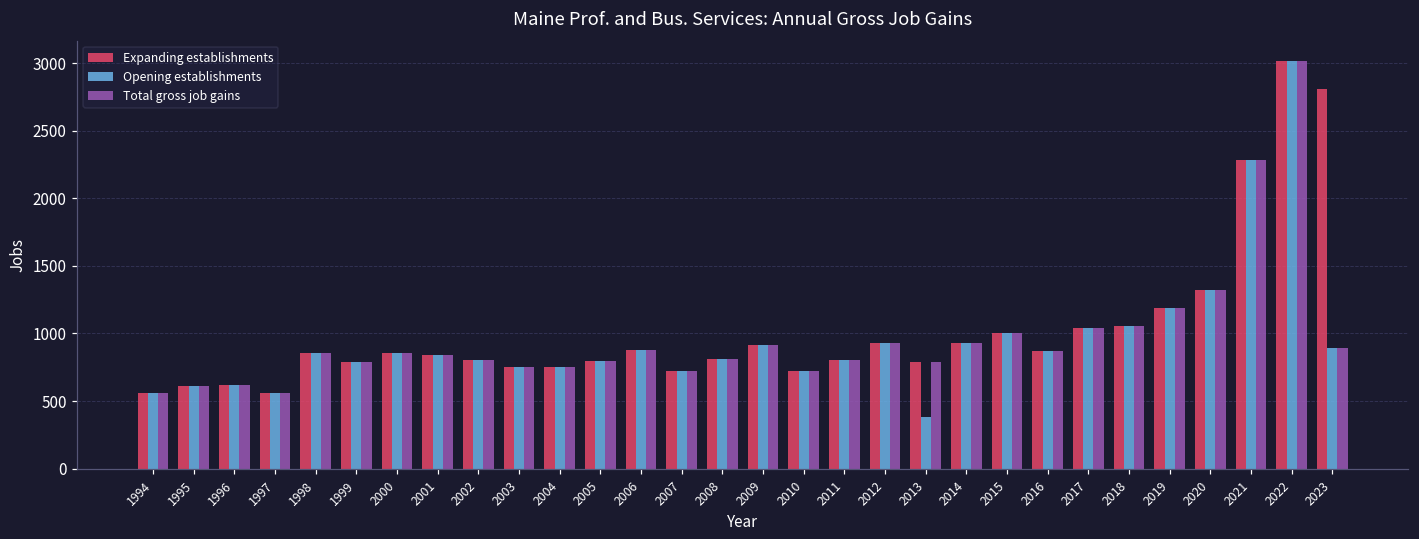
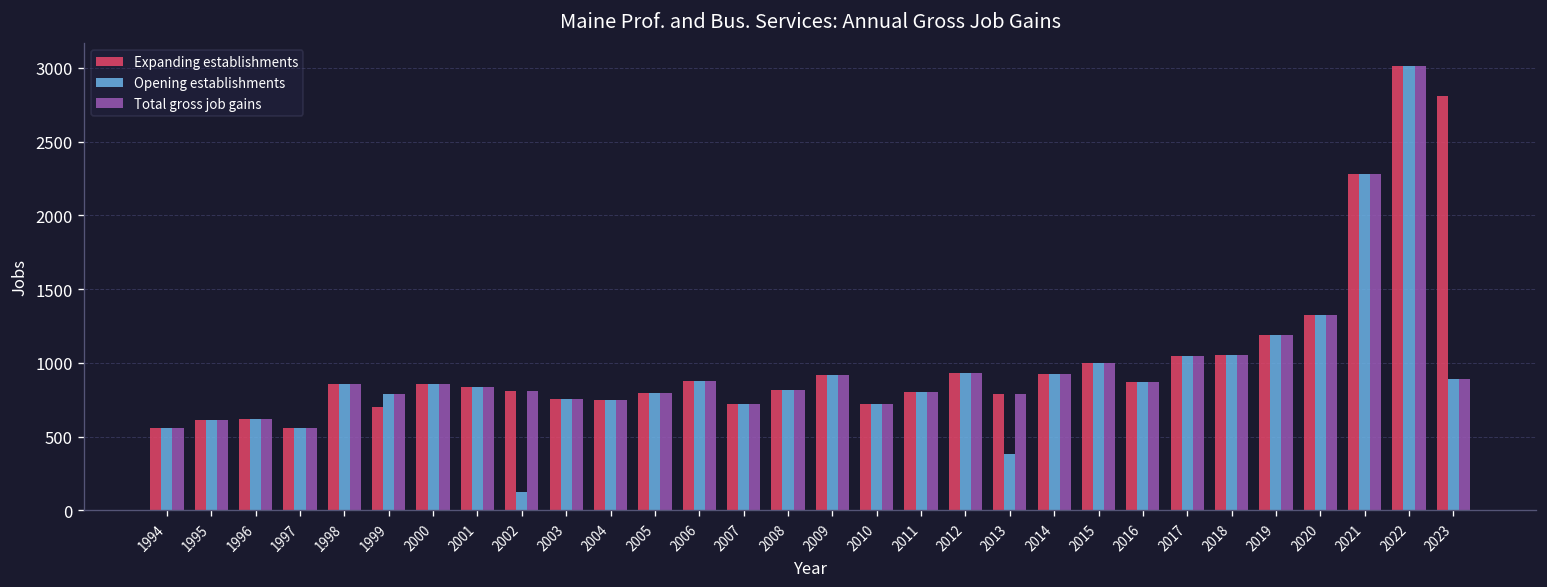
Expanding establishments, 1999: 790 -> 700
Opening establishments, 2002: 810 -> 120
